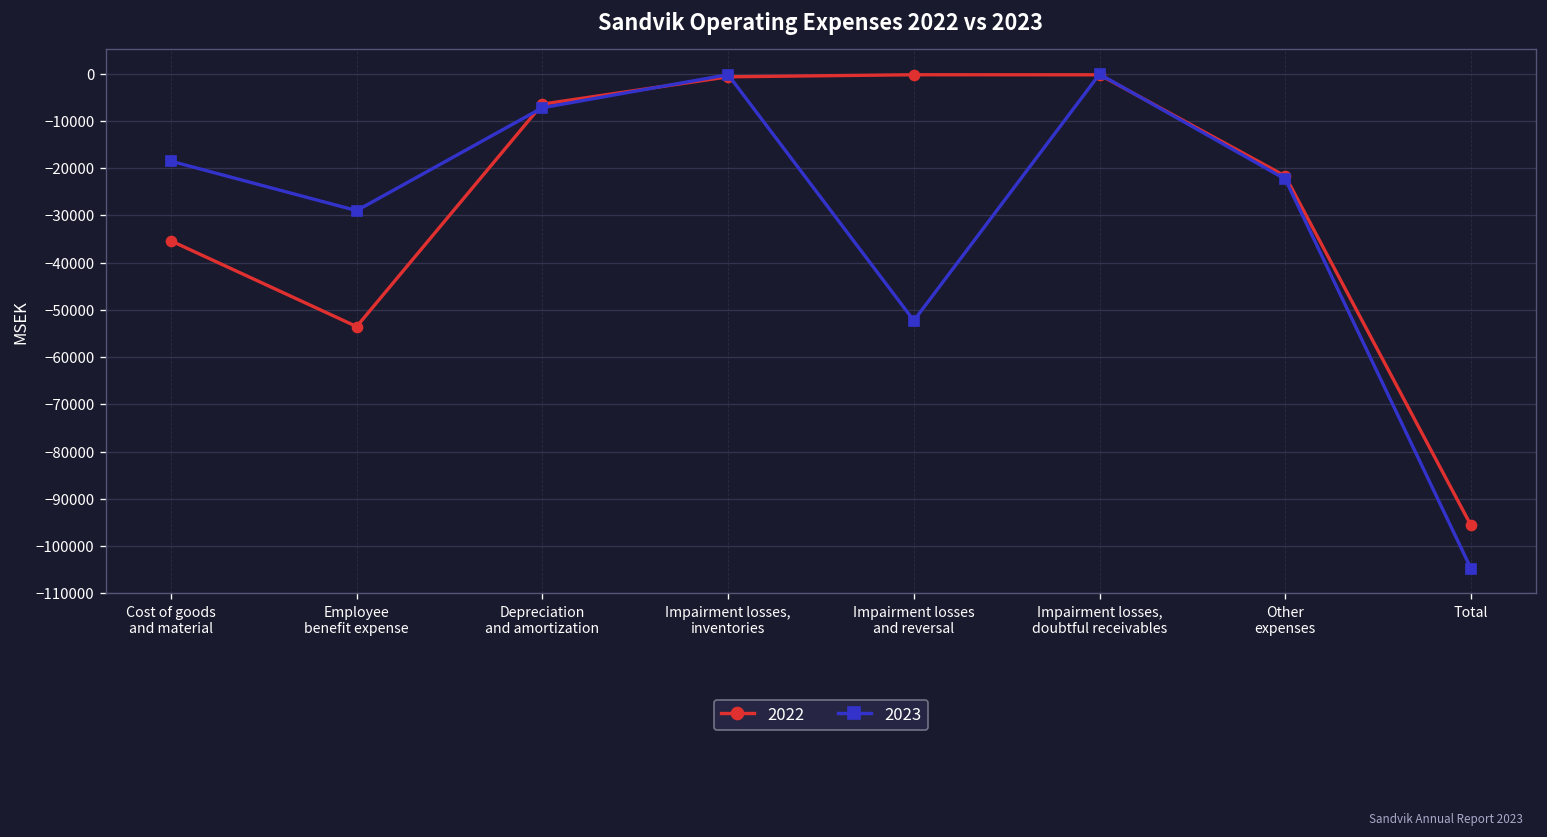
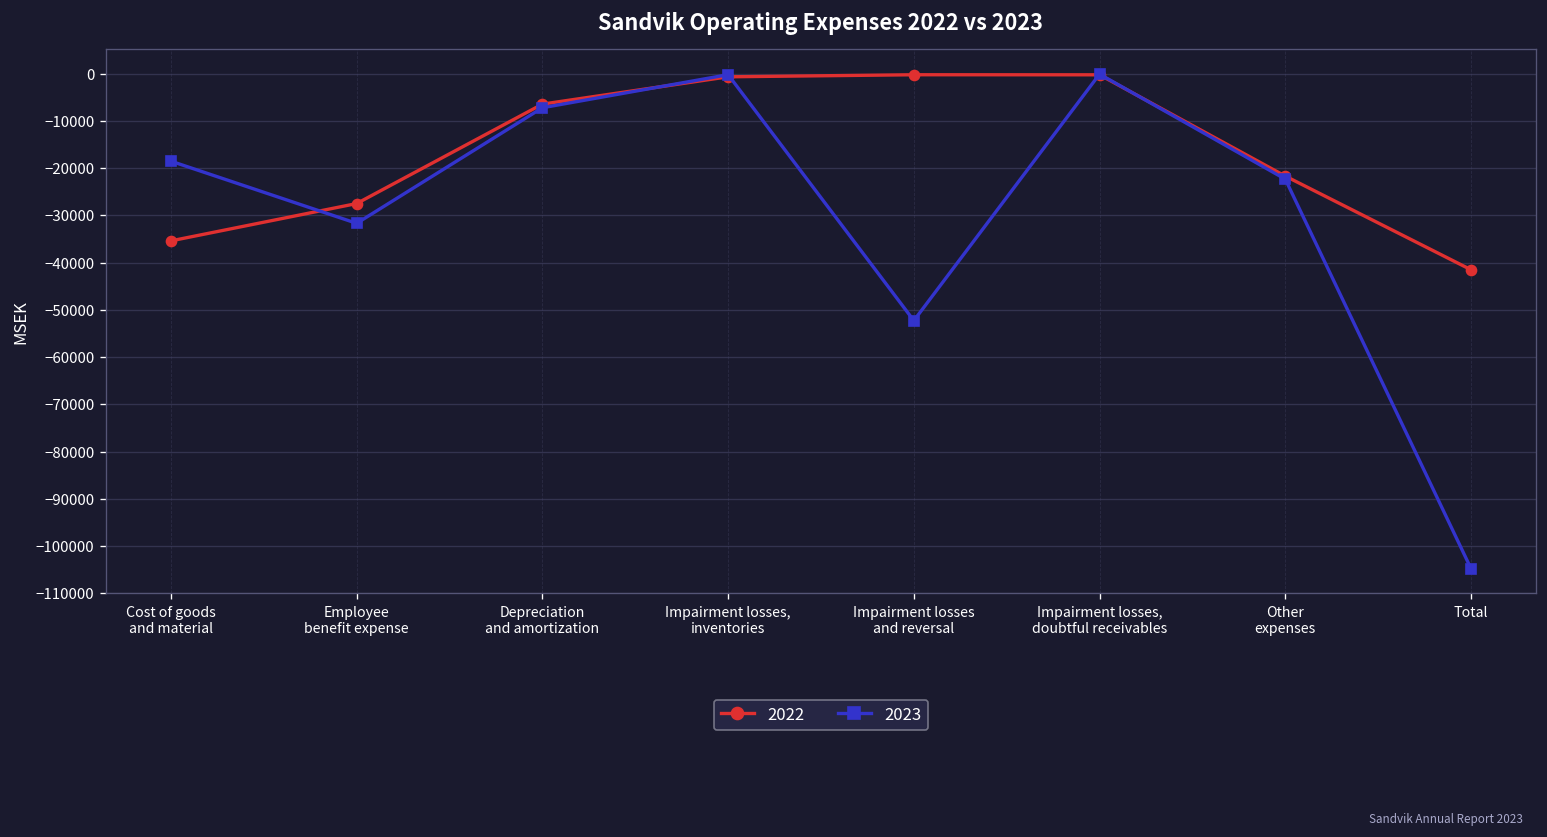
2022, Employee benefit expense: -54000 -> -27000
2023, Employee benefit expense: -29000 -> -32000
2022, Total: -96000 -> -42000
